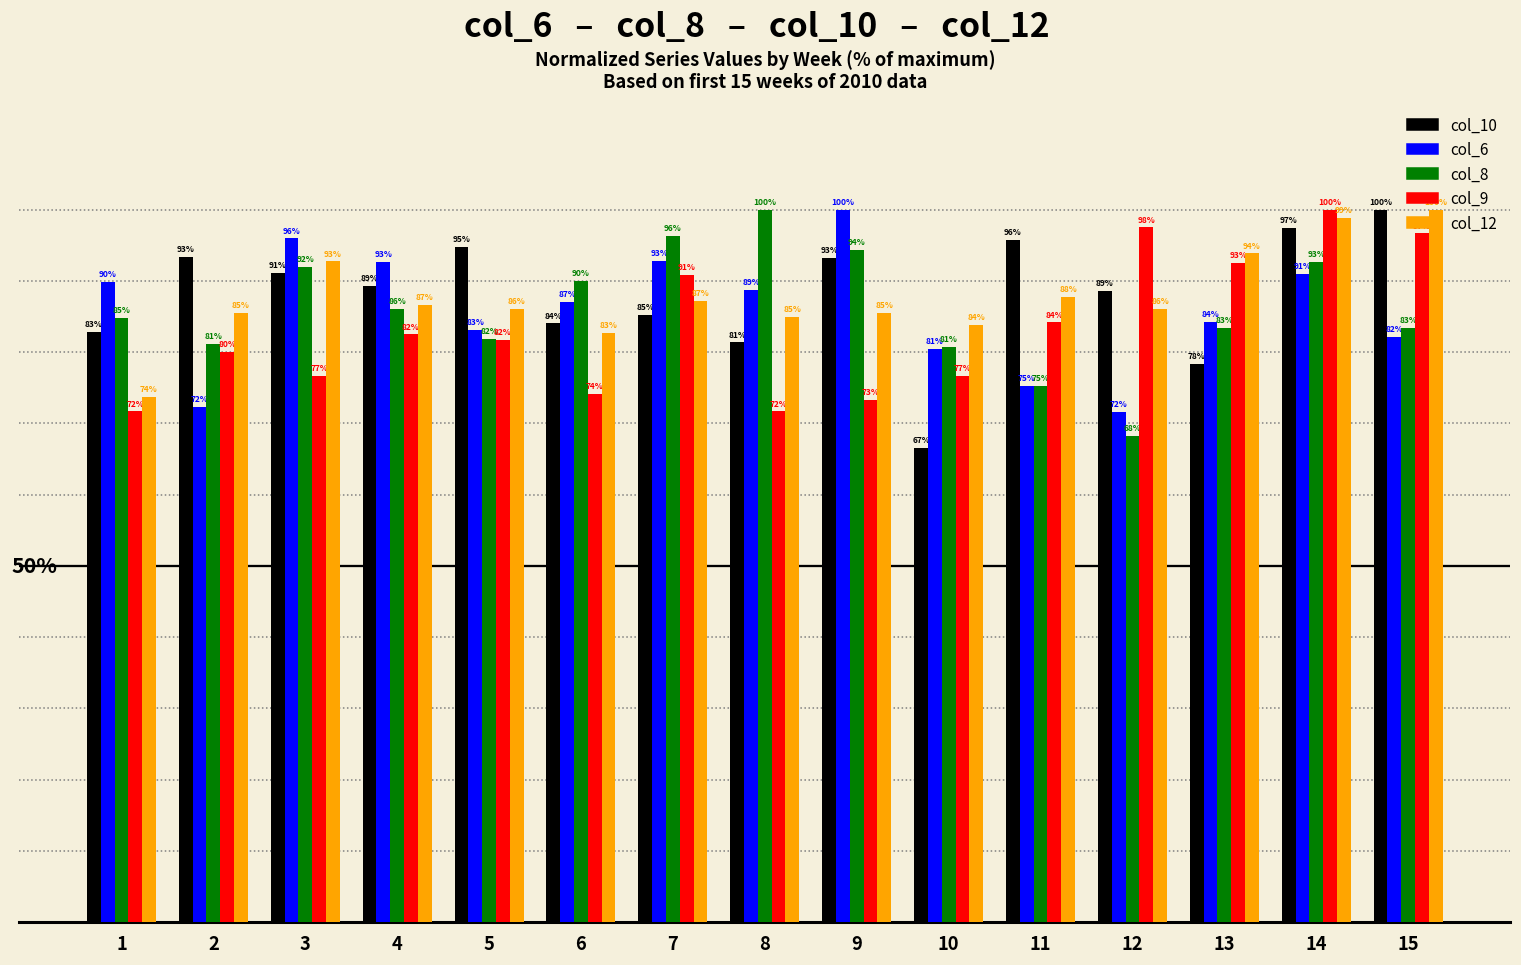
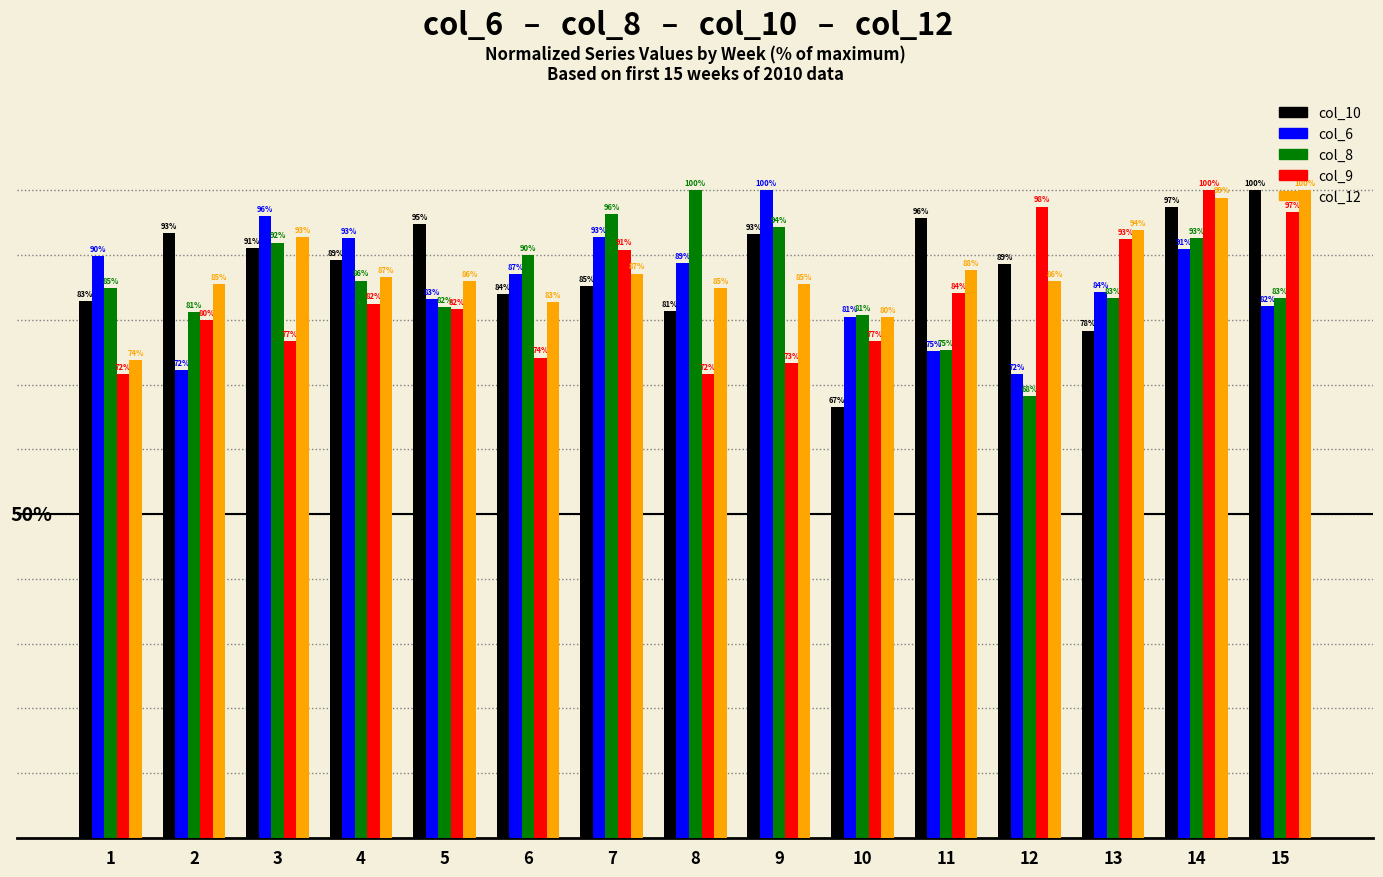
col_12, 10: 84% -> 80%
